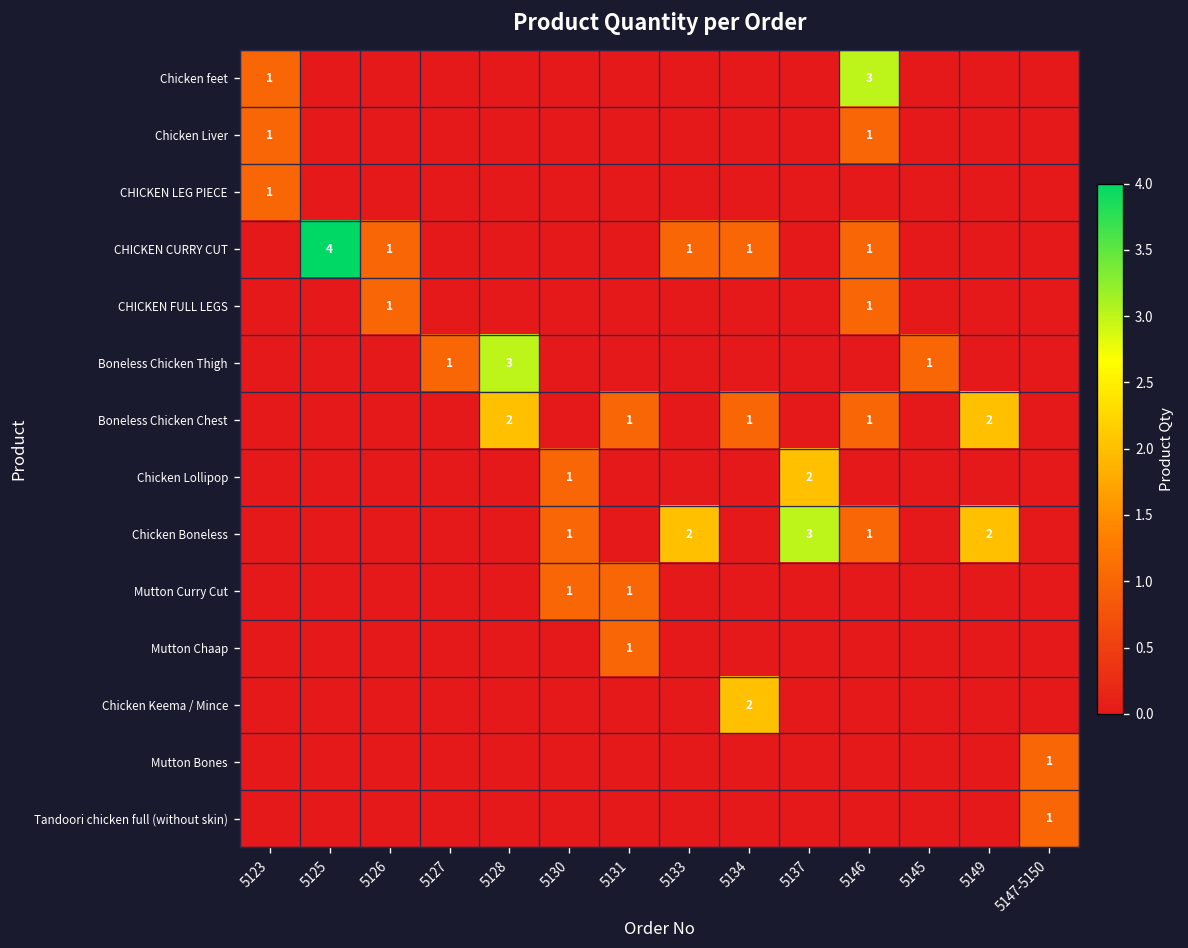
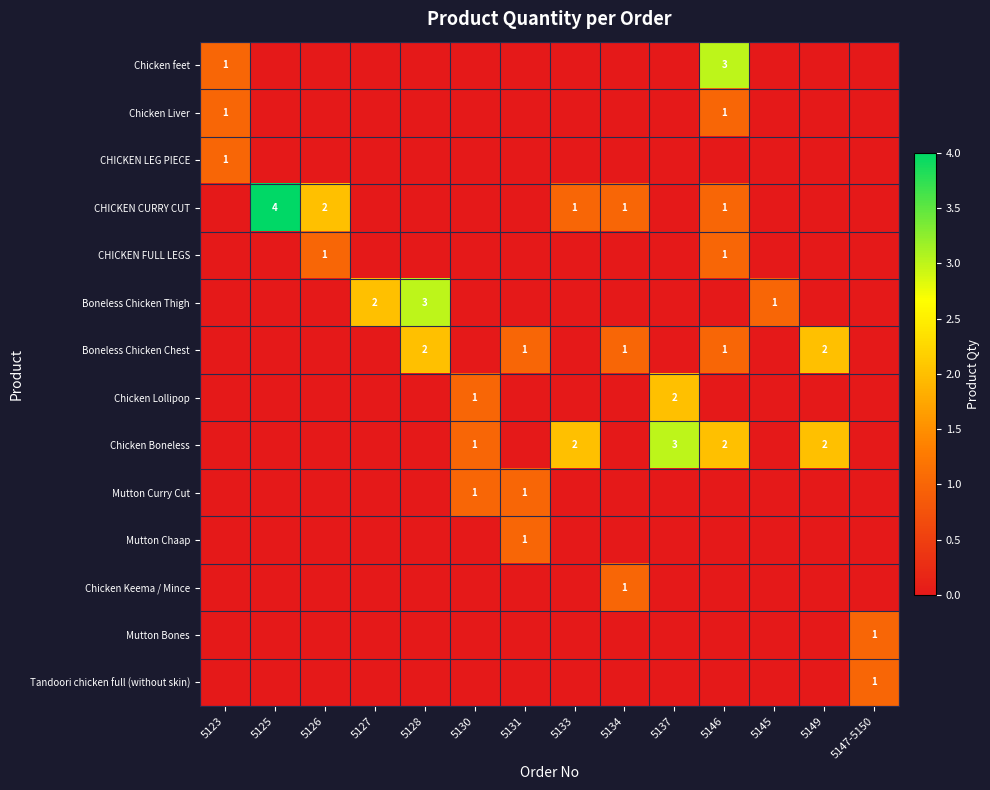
CHICKEN CURRY CUT, 5126: 1 -> 2
Boneless Chicken Thigh, 5127: 1 -> 2
Chicken Boneless, 5146: 1 -> 2
Chicken Keema / Mince, 5134: 2 -> 1
